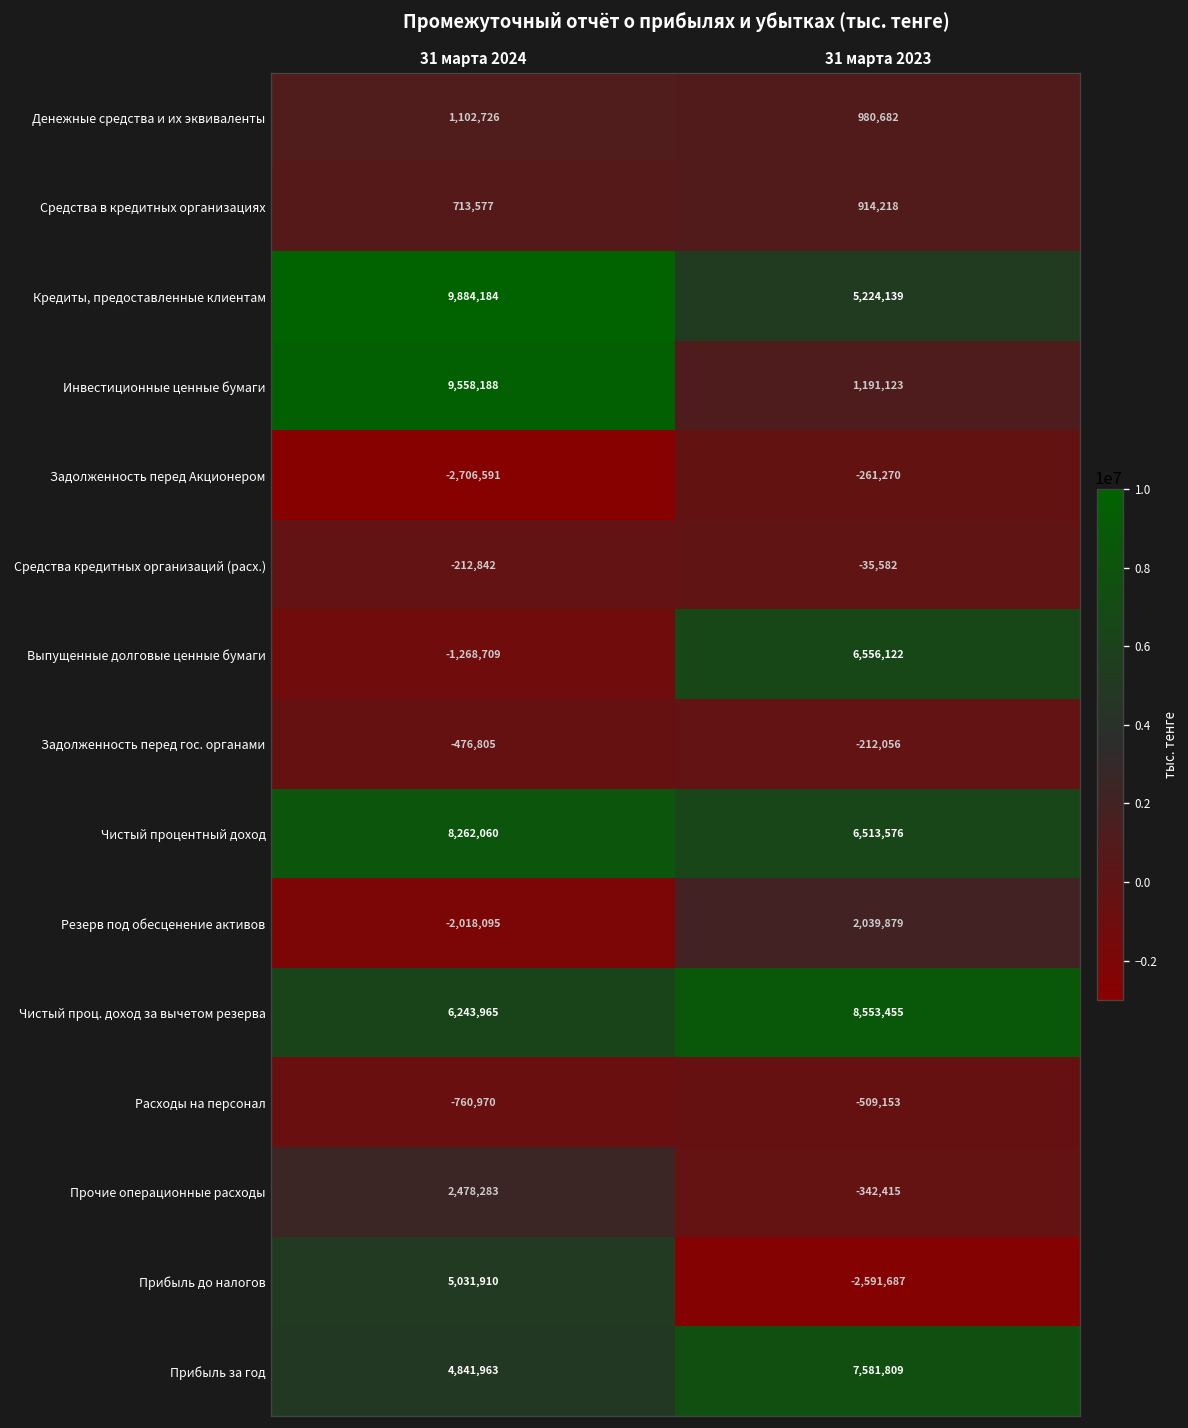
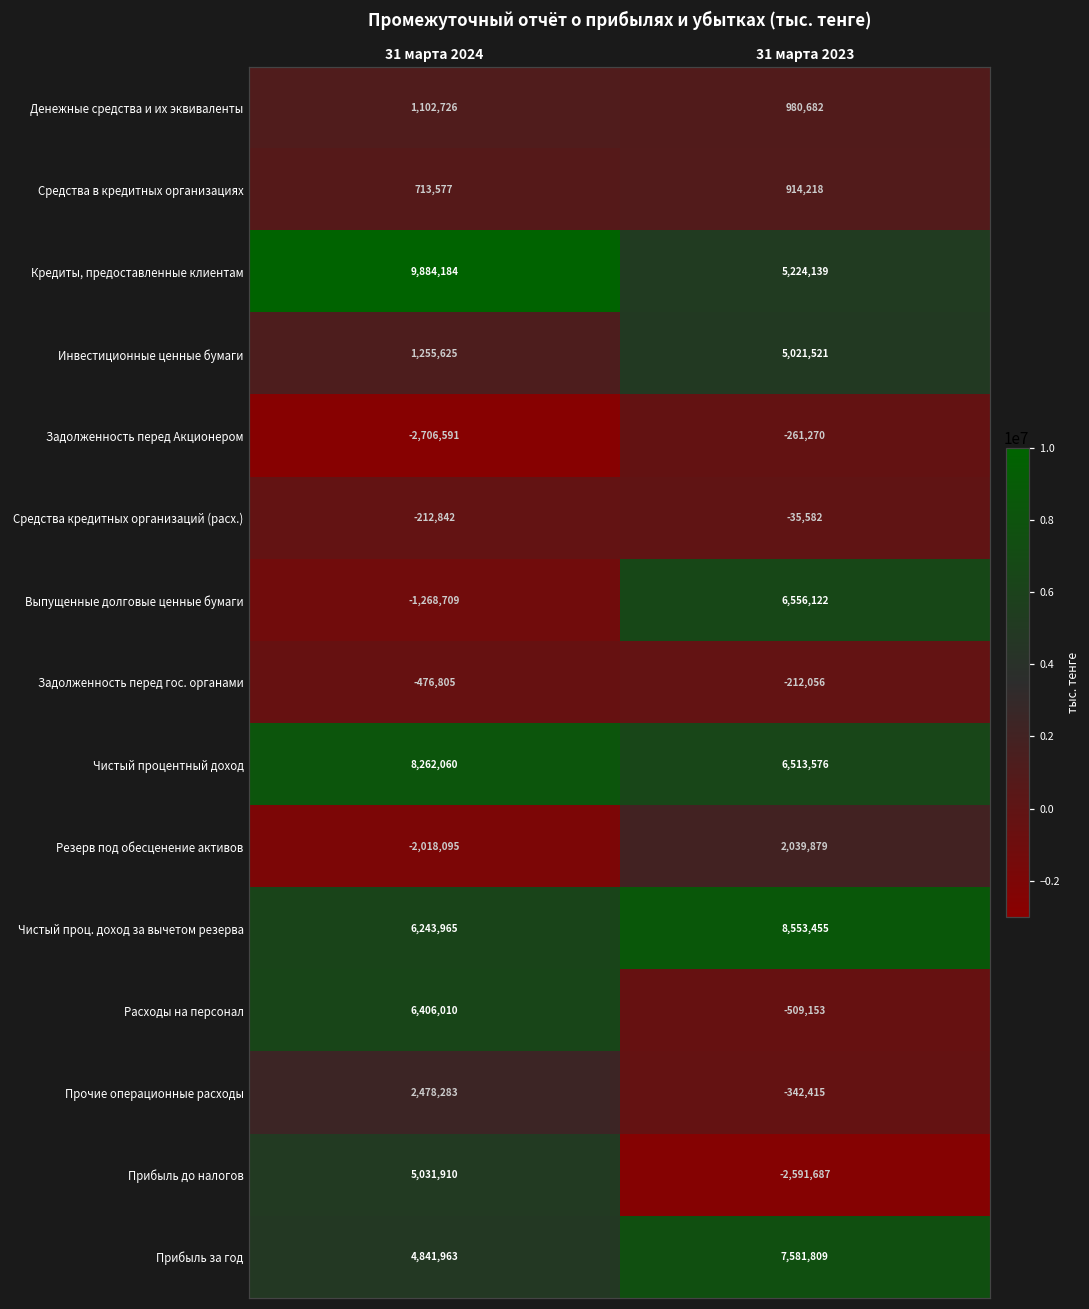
Инвестиционные ценные бумаги, 31 марта 2024: 9,558,188 -> 1,255,625
Инвестиционные ценные бумаги, 31 марта 2023: 1,191,123 -> 5,021,521
Расходы на персонал, 31 марта 2024: -760,970 -> 6,406,010
